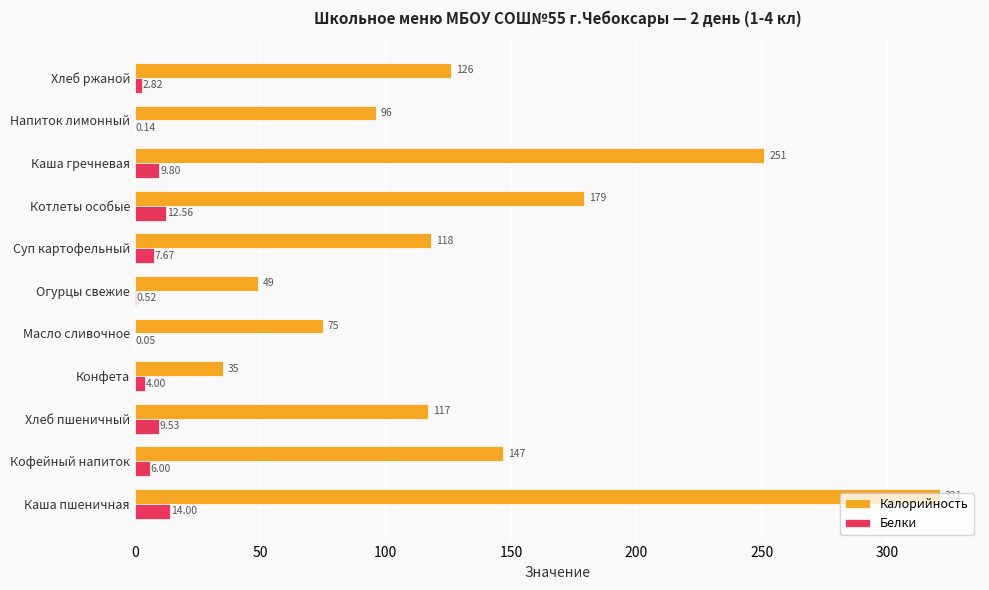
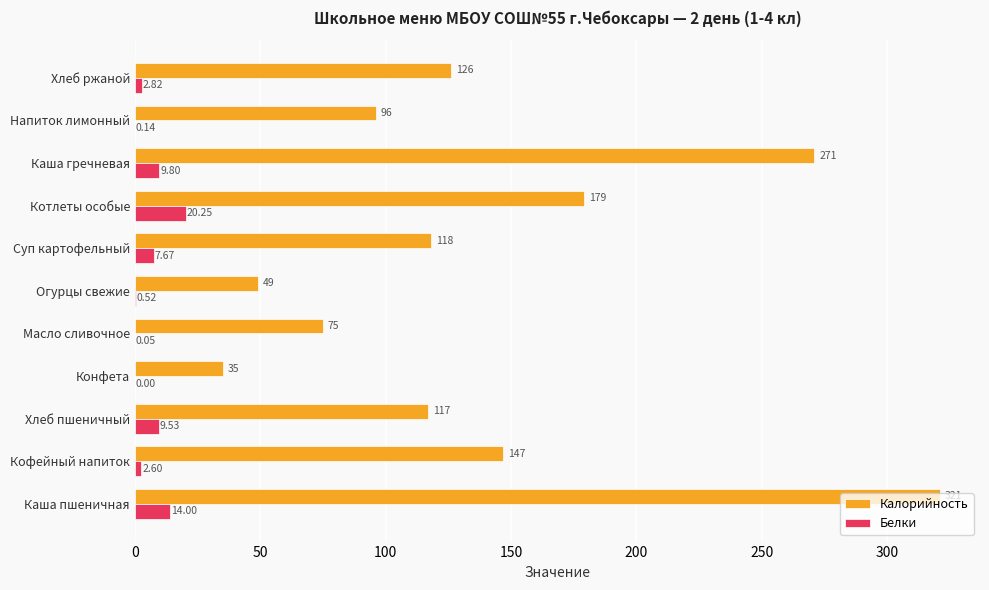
Калорийность, Каша гречневая: 251 -> 271
Белки, Котлеты особые: 12.56 -> 20.25
Белки, Конфета: 4.00 -> 0.00
Белки, Кофейный напиток: 6.00 -> 2.60
